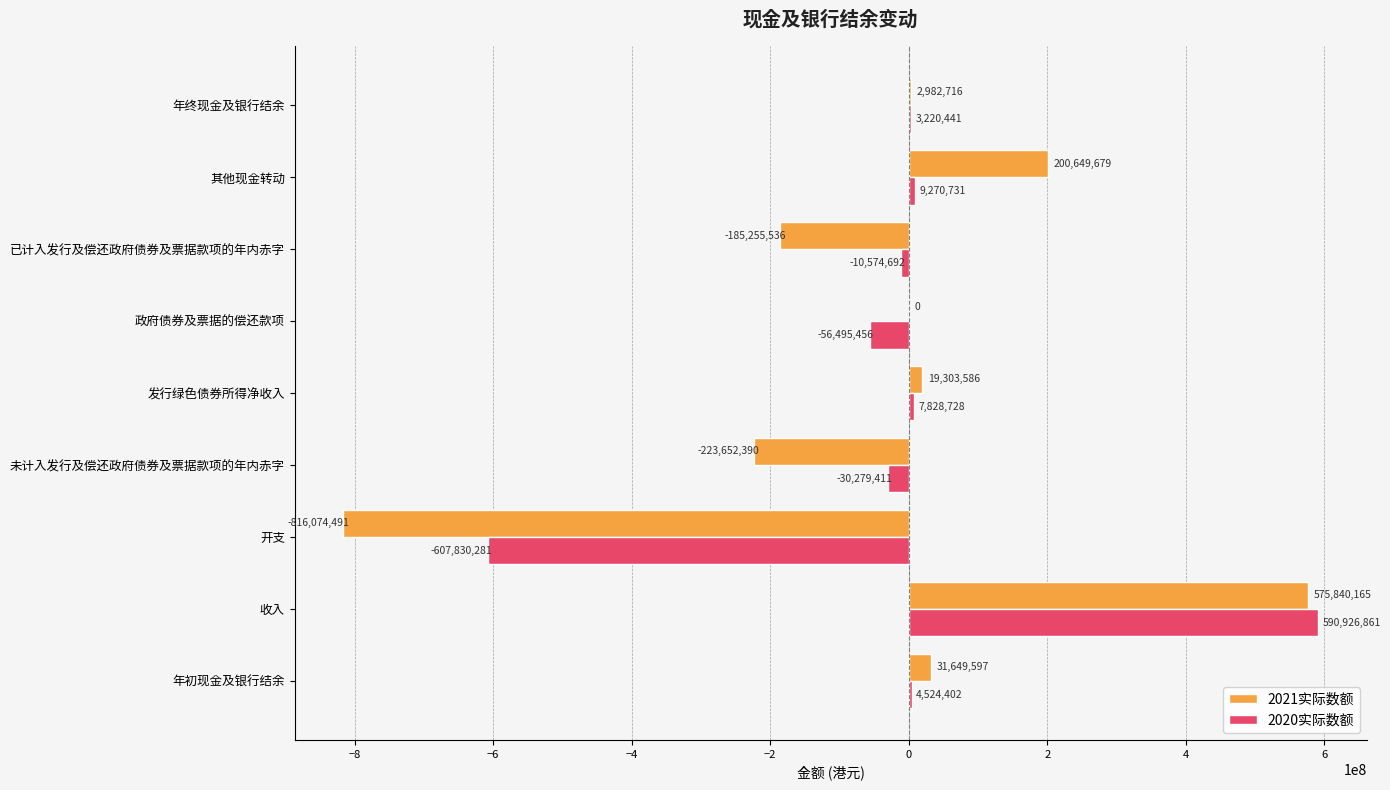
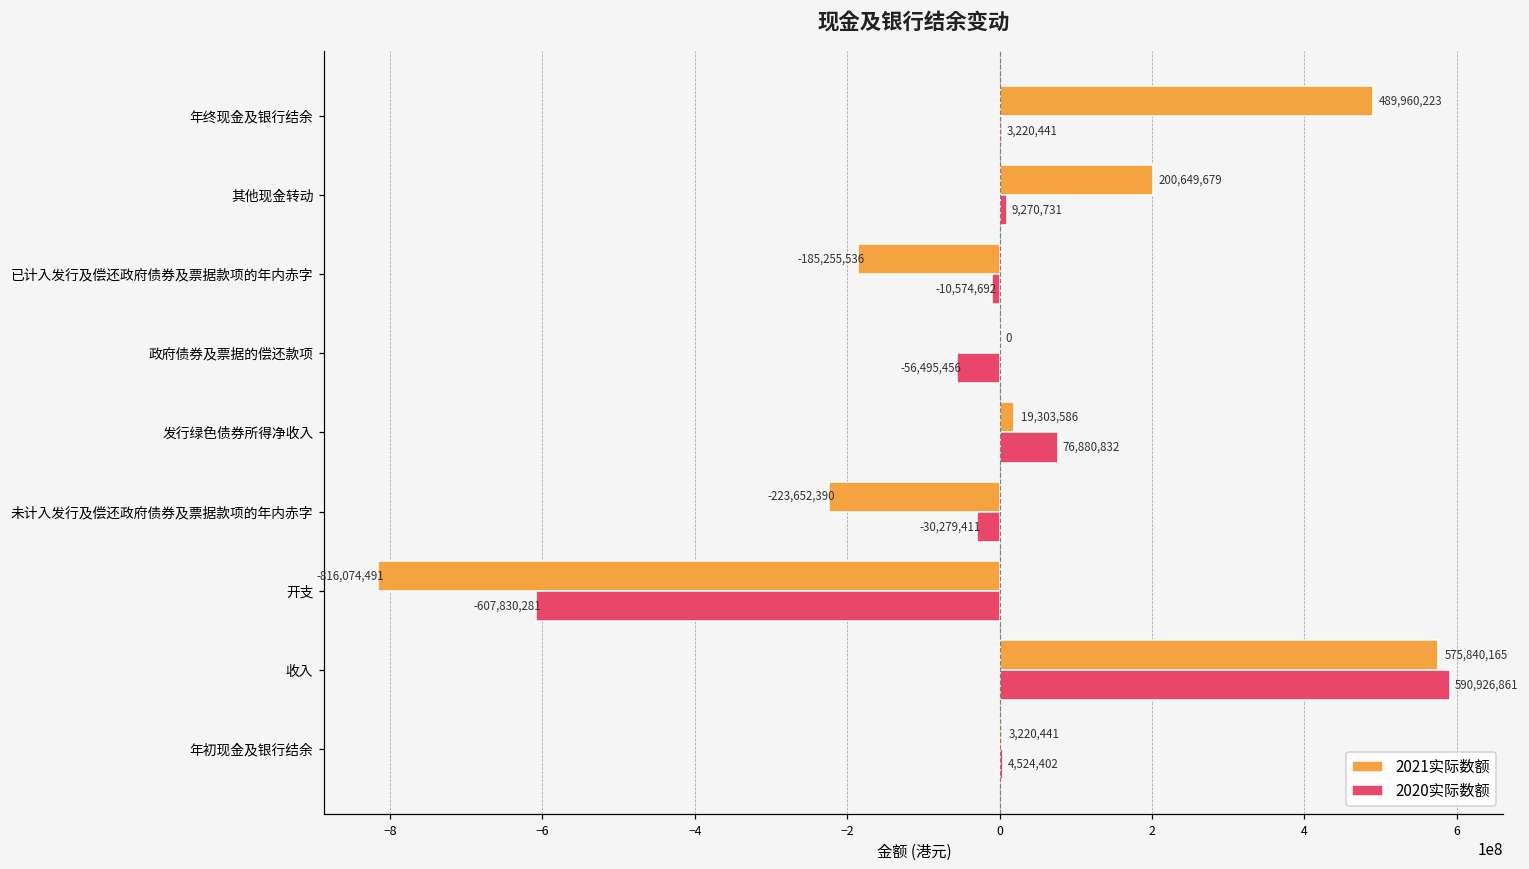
2021实际数额, 年终现金及银行结余: 2,982,716 -> 489,960,223
2020实际数额, 发行绿色债券所得净收入: 7,828,728 -> 76,880,832
2021实际数额, 年初现金及银行结余: 31,649,597 -> 3,220,441
